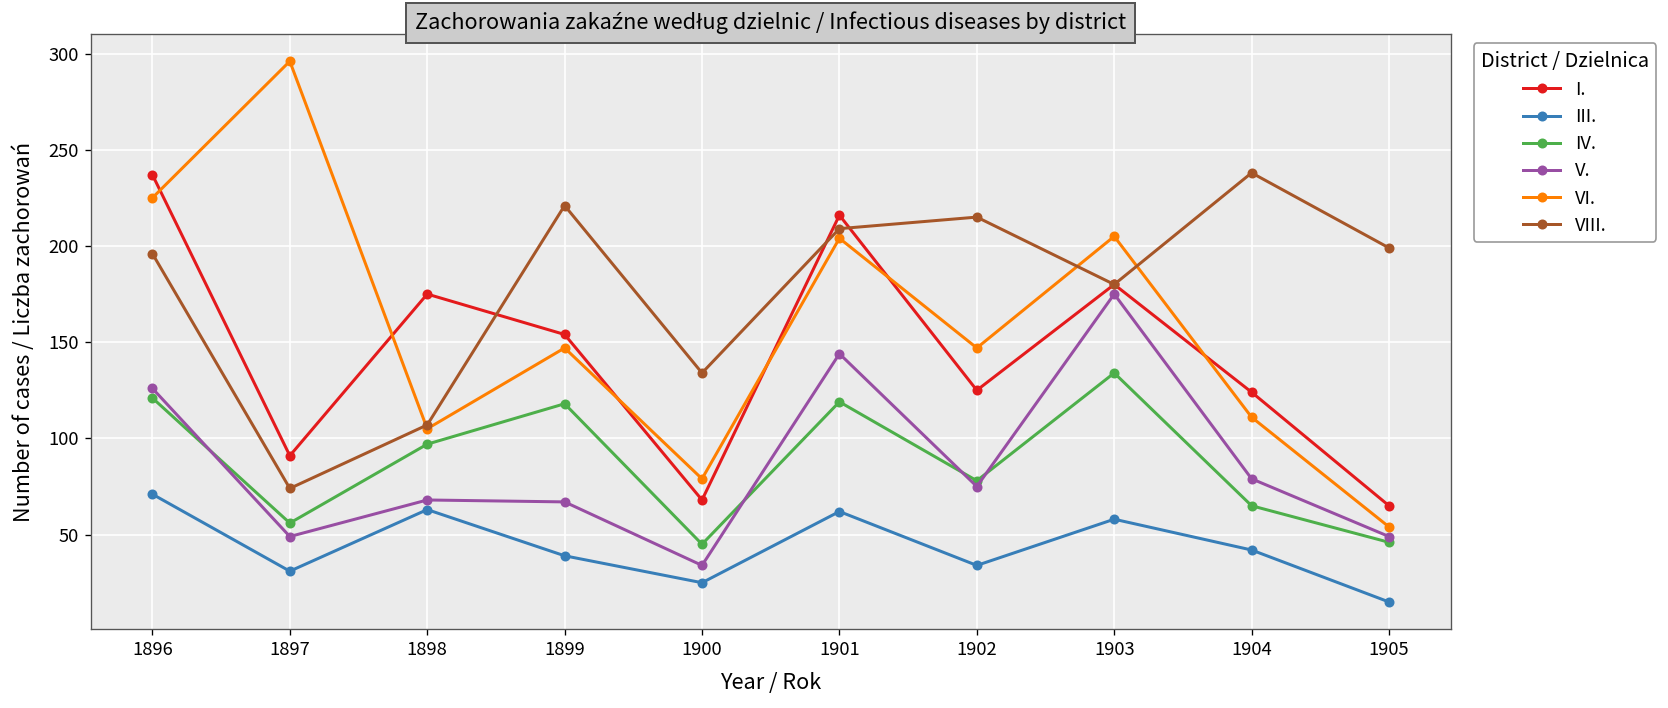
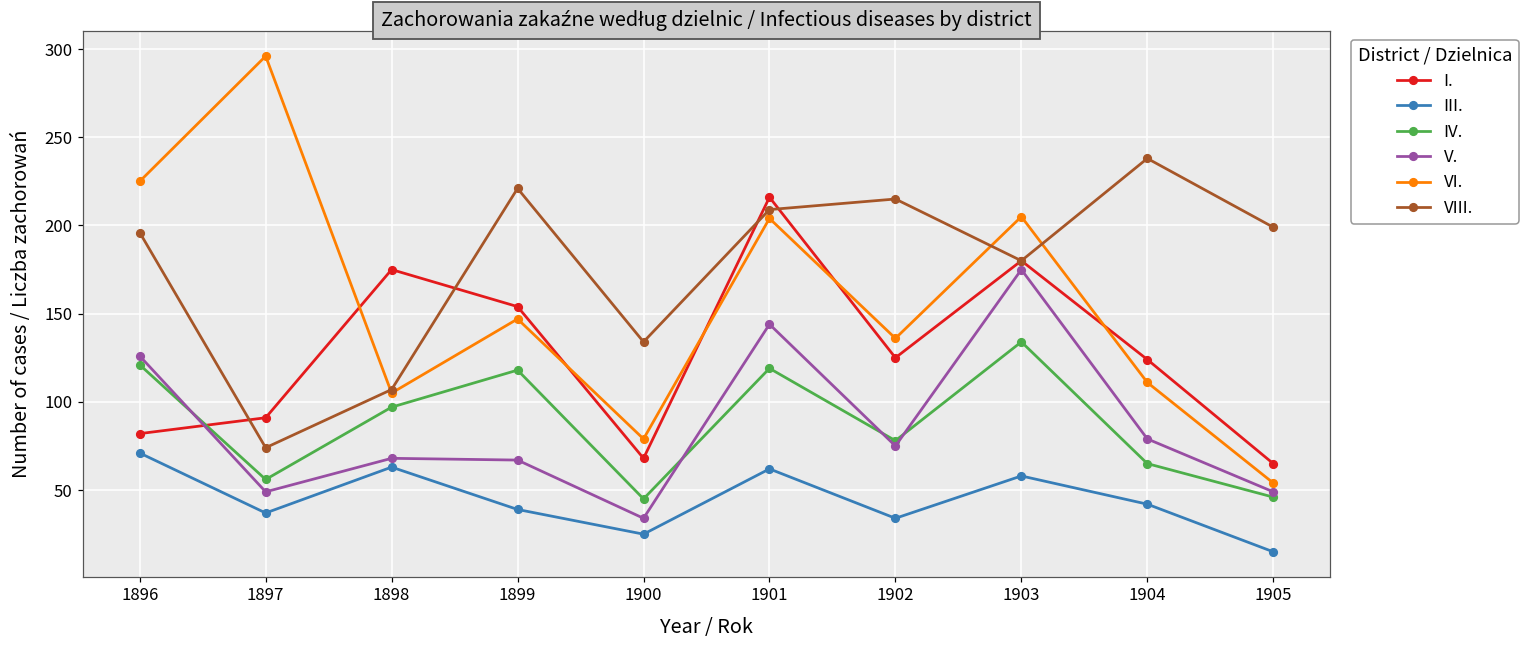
I., 1896: 237 -> 82
III., 1897: 31 -> 37
VI., 1902: 147 -> 136
